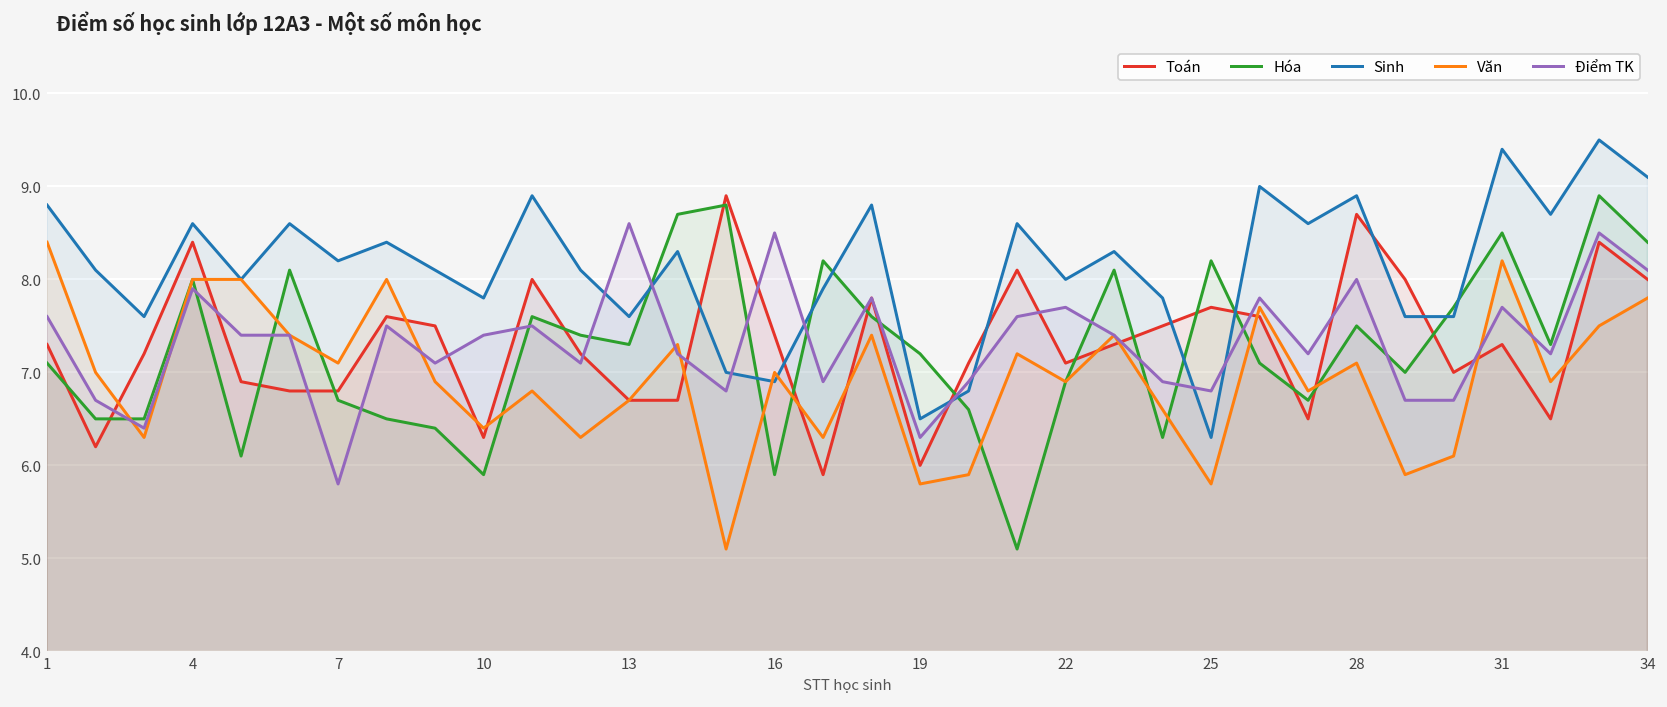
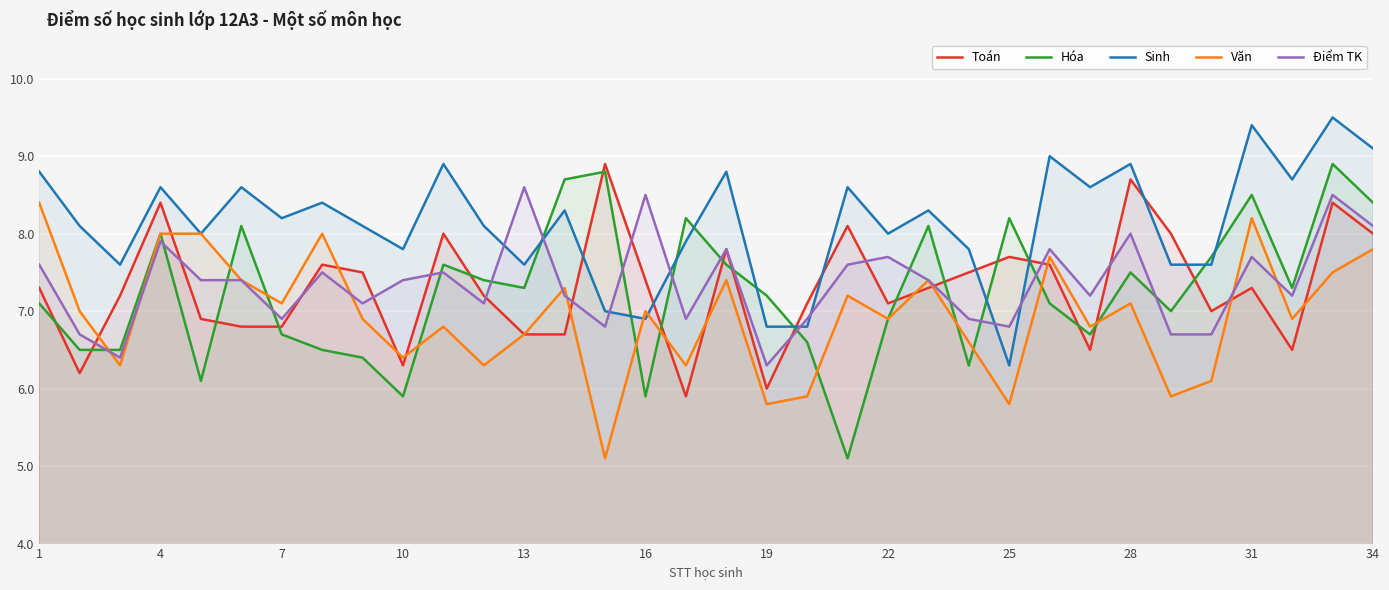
Điểm TK, 7: 5.8 -> 6.9
Sinh, 19: 6.5 -> 6.8
